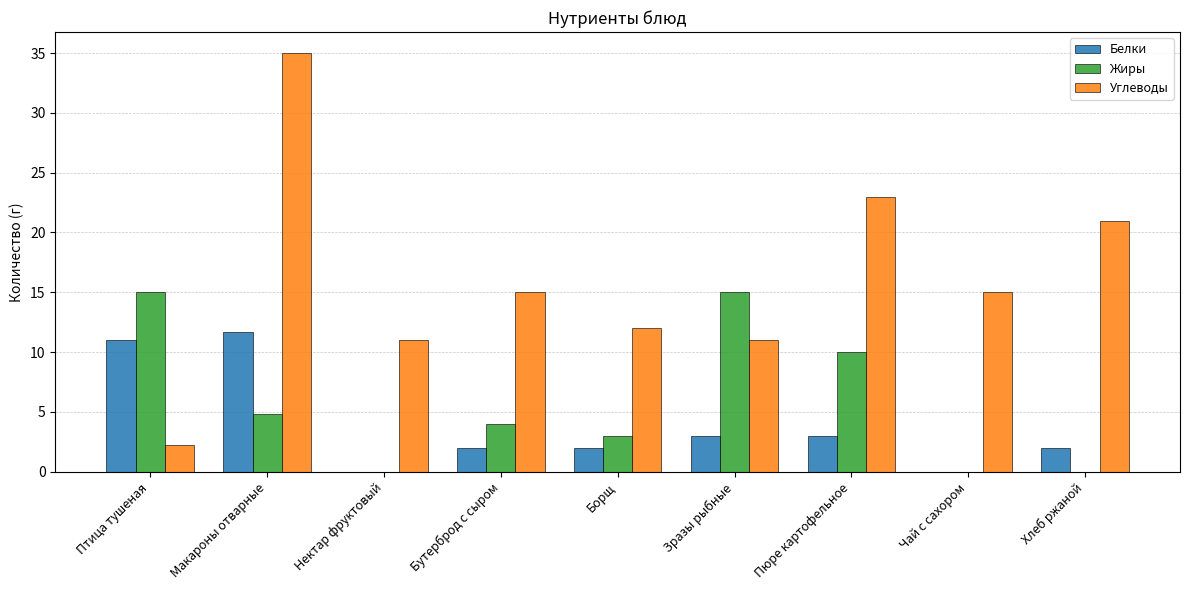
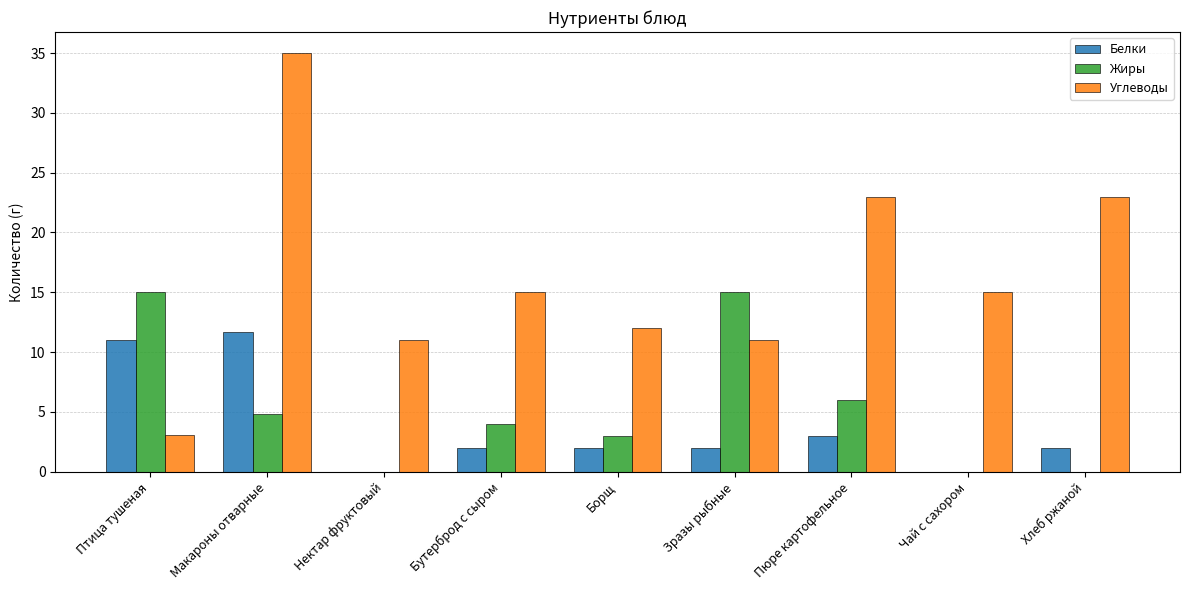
Углеводы, Птица тушеная: 2.2 -> 3.1
Белки, Зразы рыбные: 3 -> 2
Жиры, Пюре картофельное: 10 -> 6
Углеводы, Хлеб ржаной: 21 -> 23
